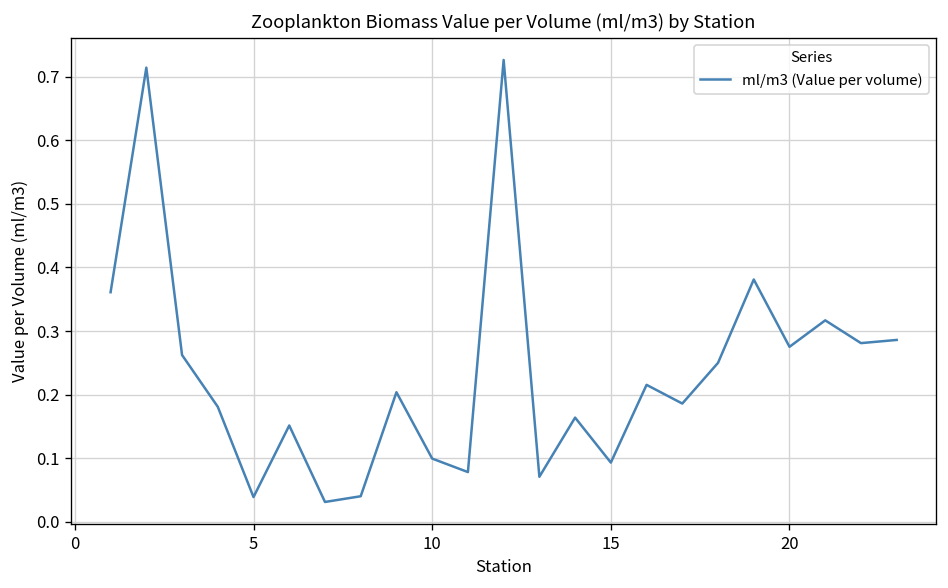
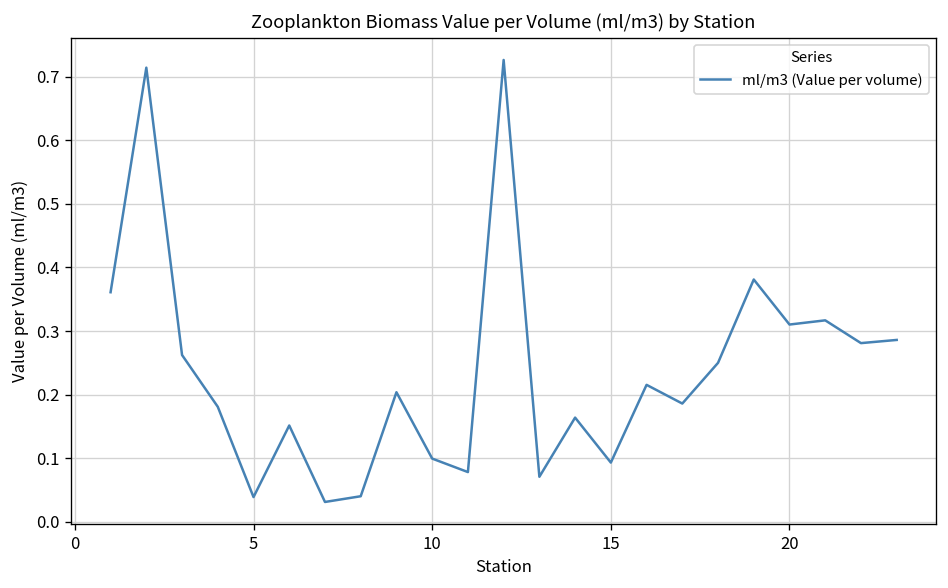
20: 0.28 -> 0.31
